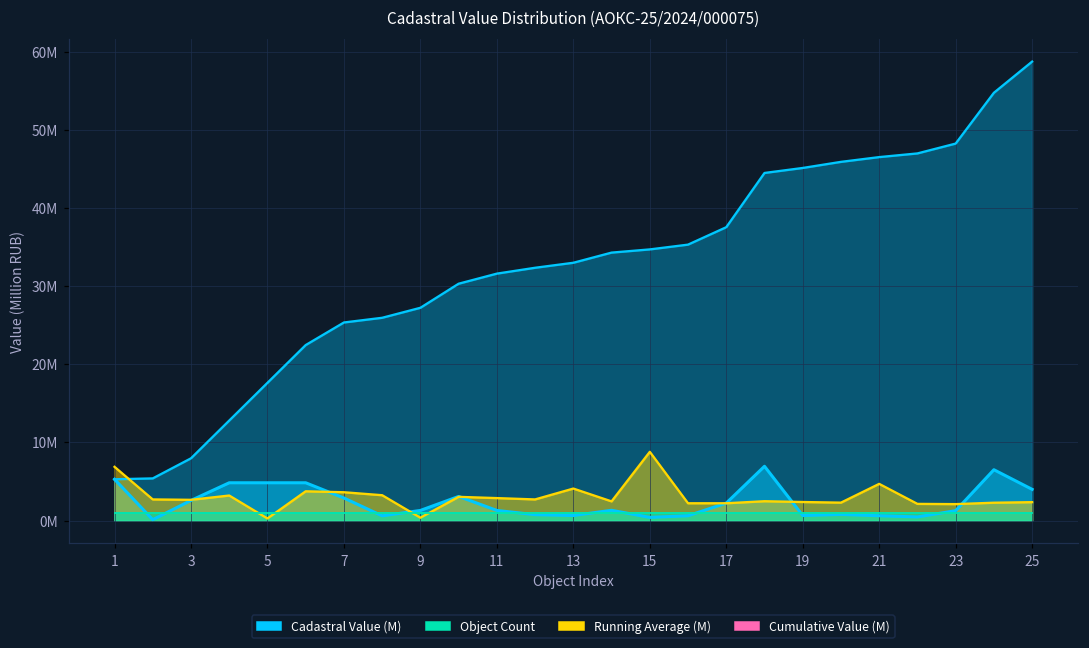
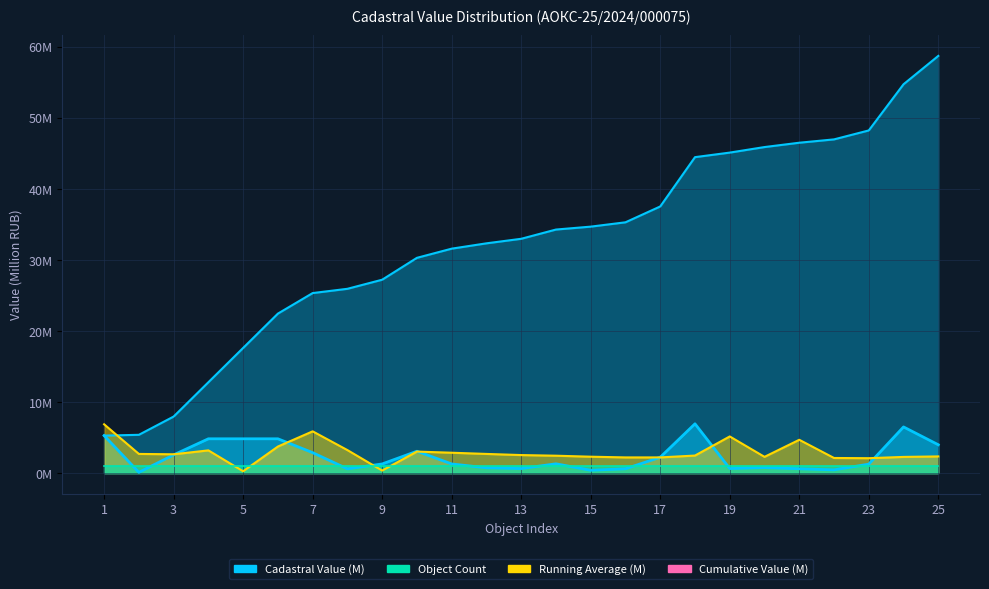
Running Average (M), 7: 4000000 -> 6000000
Running Average (M), 13: 4000000 -> 3000000
Running Average (M), 15: 9000000 -> 2000000
Running Average (M), 19: 2000000 -> 5000000
